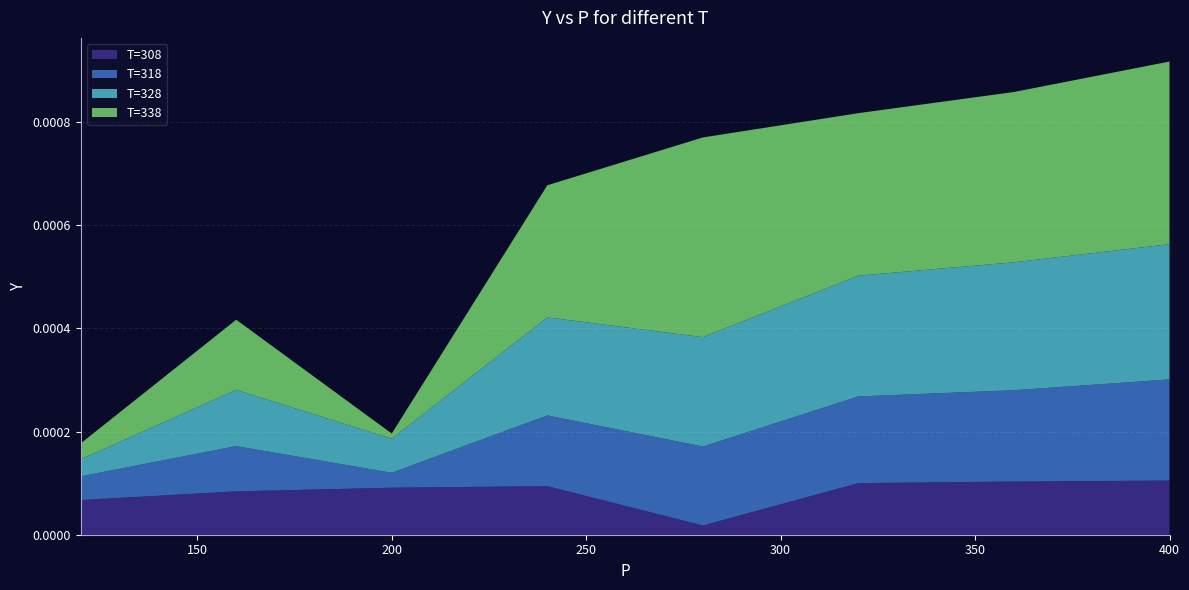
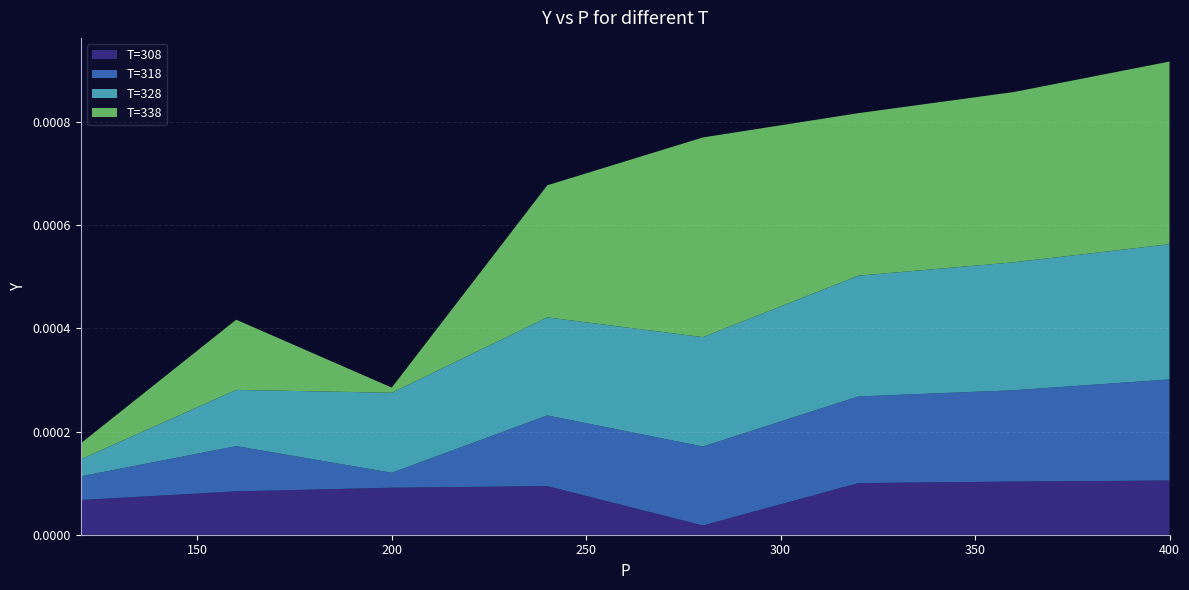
T=328, 200: 0.00007 -> 0.00016
